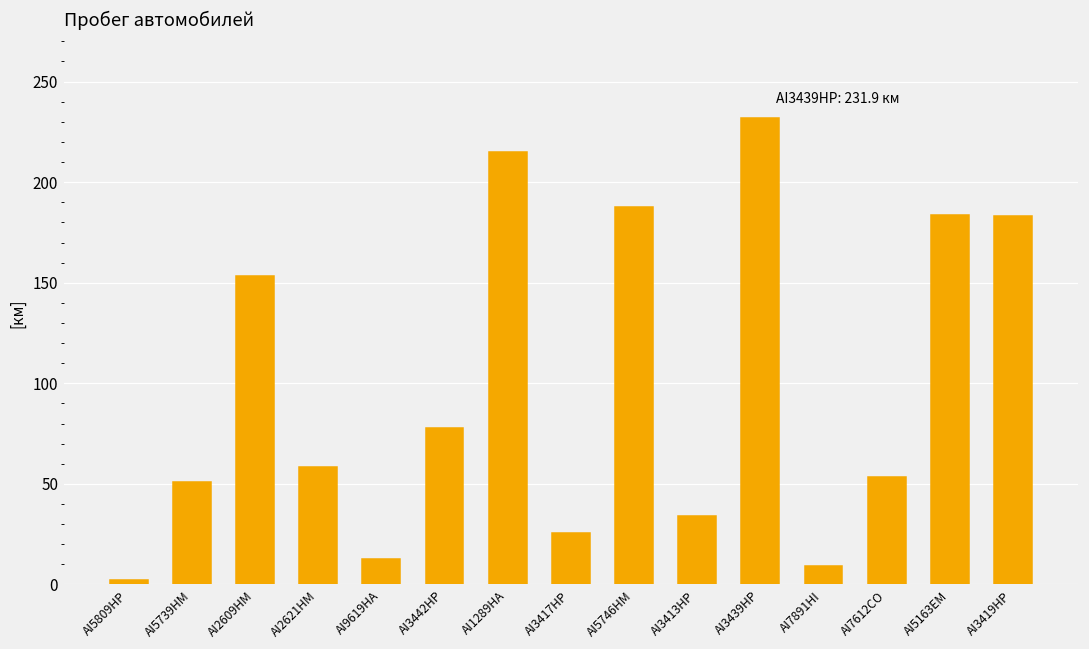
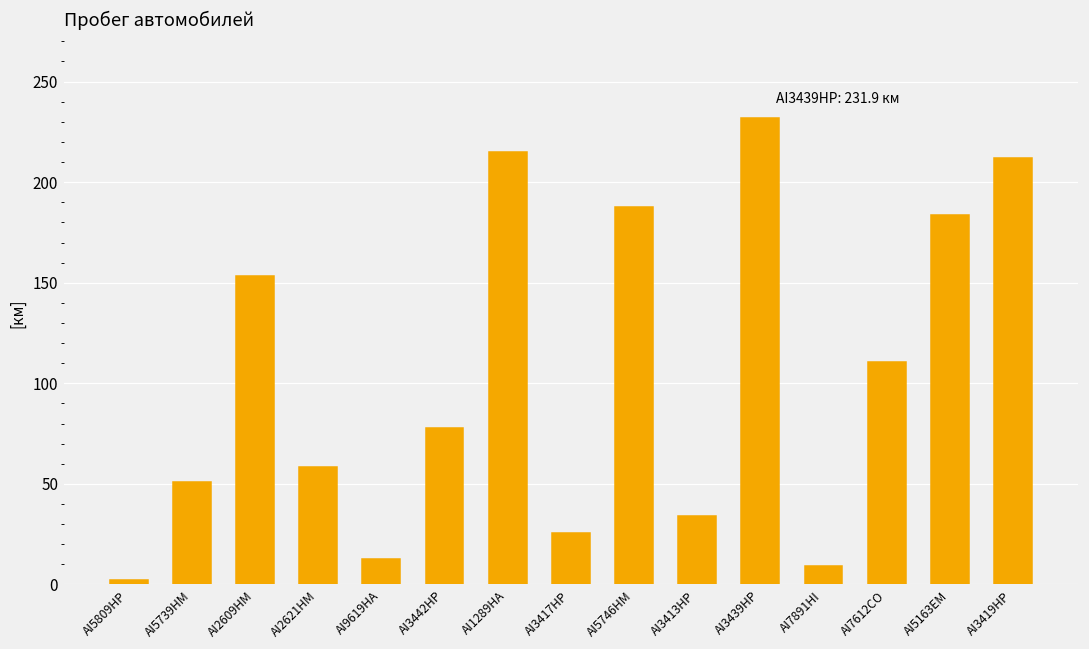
AI7612CO: 53 -> 110
AI3419HP: 183 -> 212
